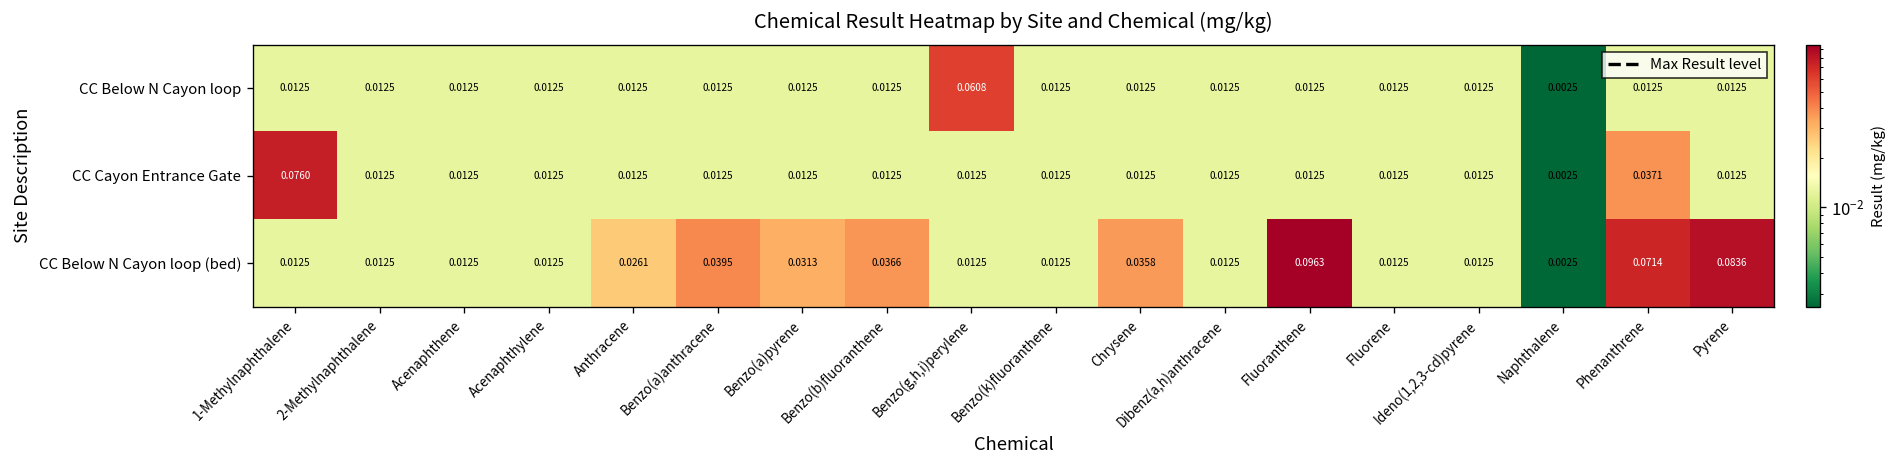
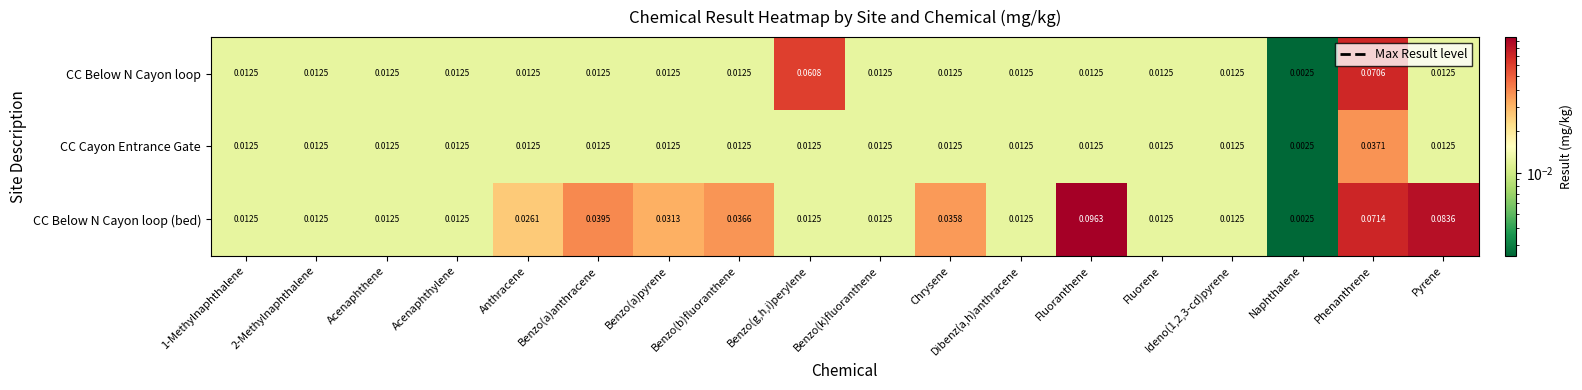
CC Below N Cayon loop, Phenanthrene: 0.0125 -> 0.0706
CC Cayon Entrance Gate, 1-Methylnaphthalene: 0.0760 -> 0.0125
